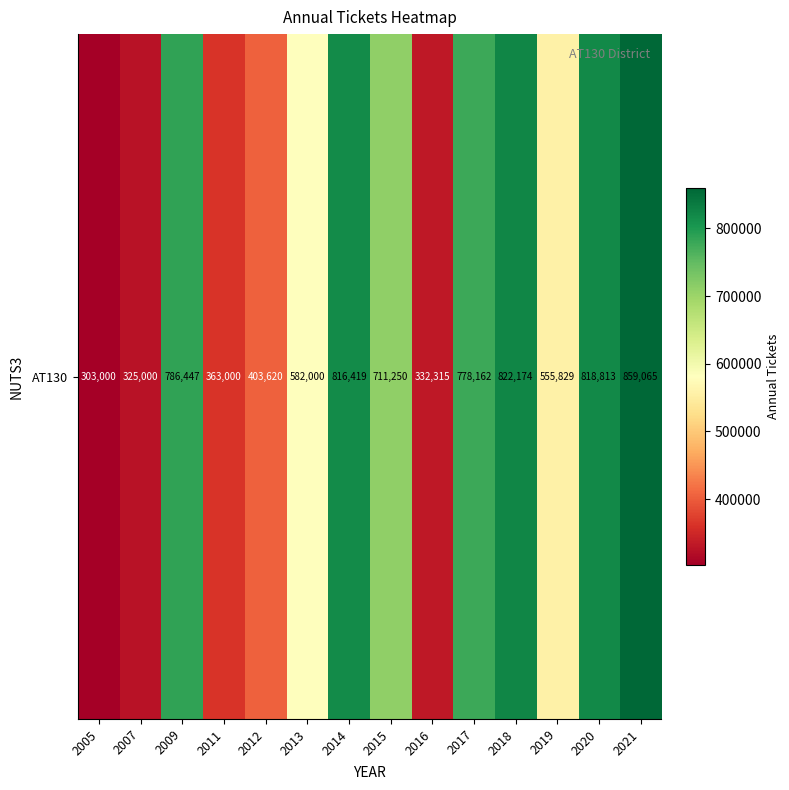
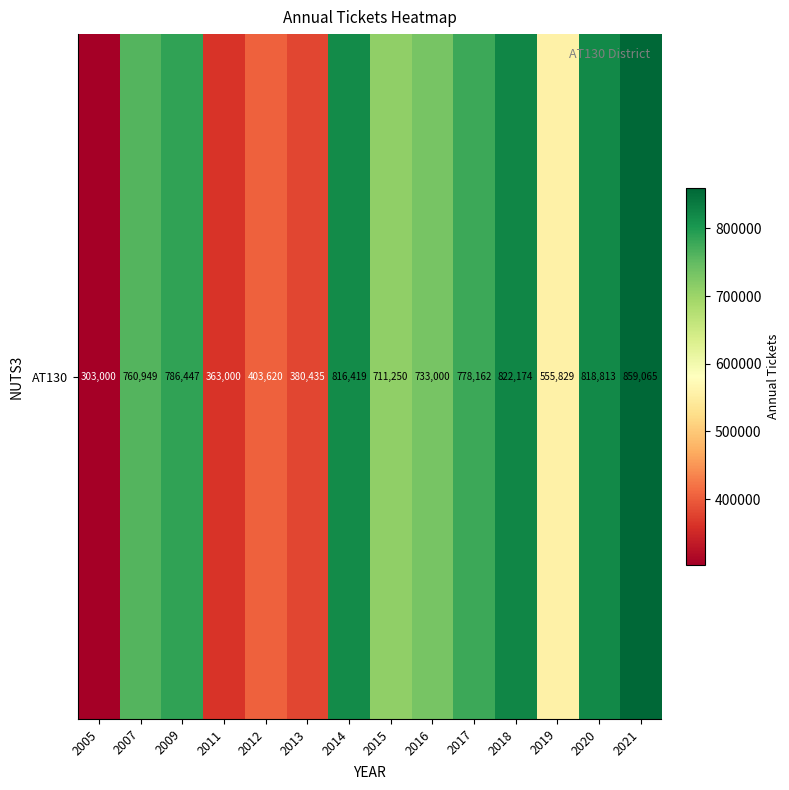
AT130, 2007: 325,000 -> 760,949
AT130, 2013: 582,000 -> 380,435
AT130, 2016: 332,315 -> 733,000
